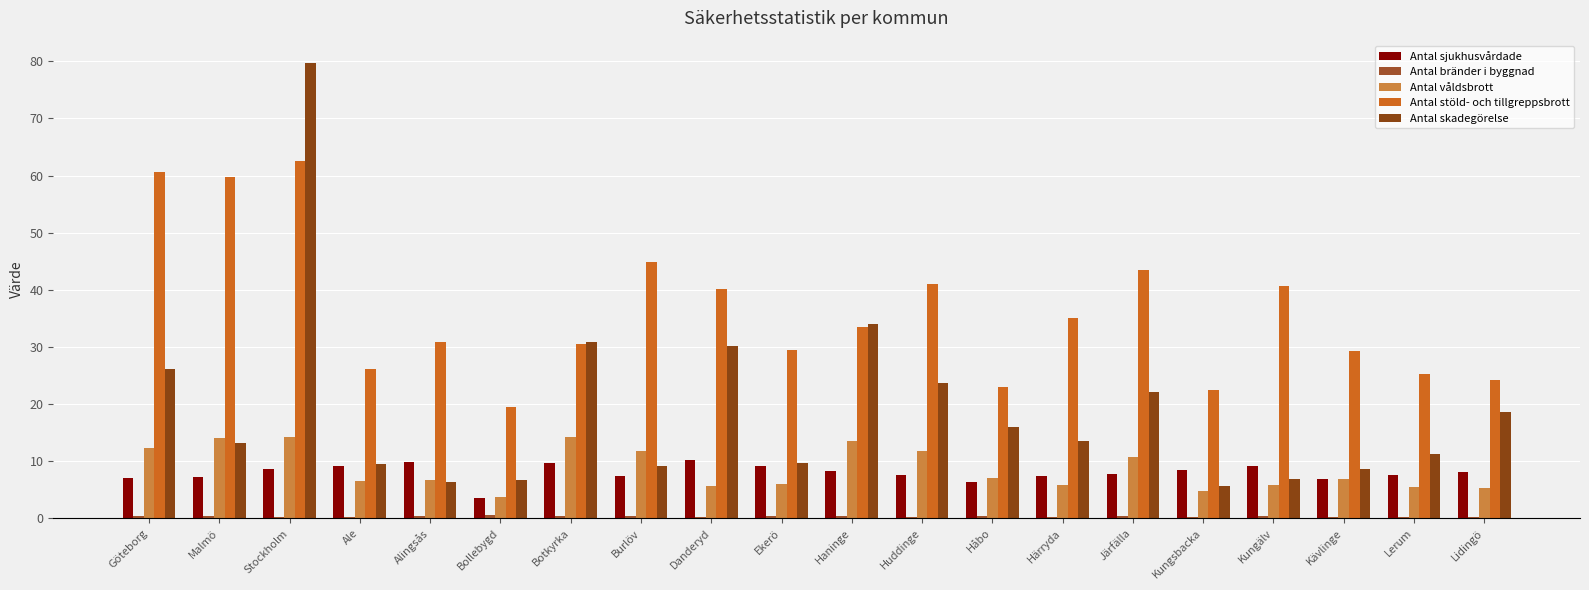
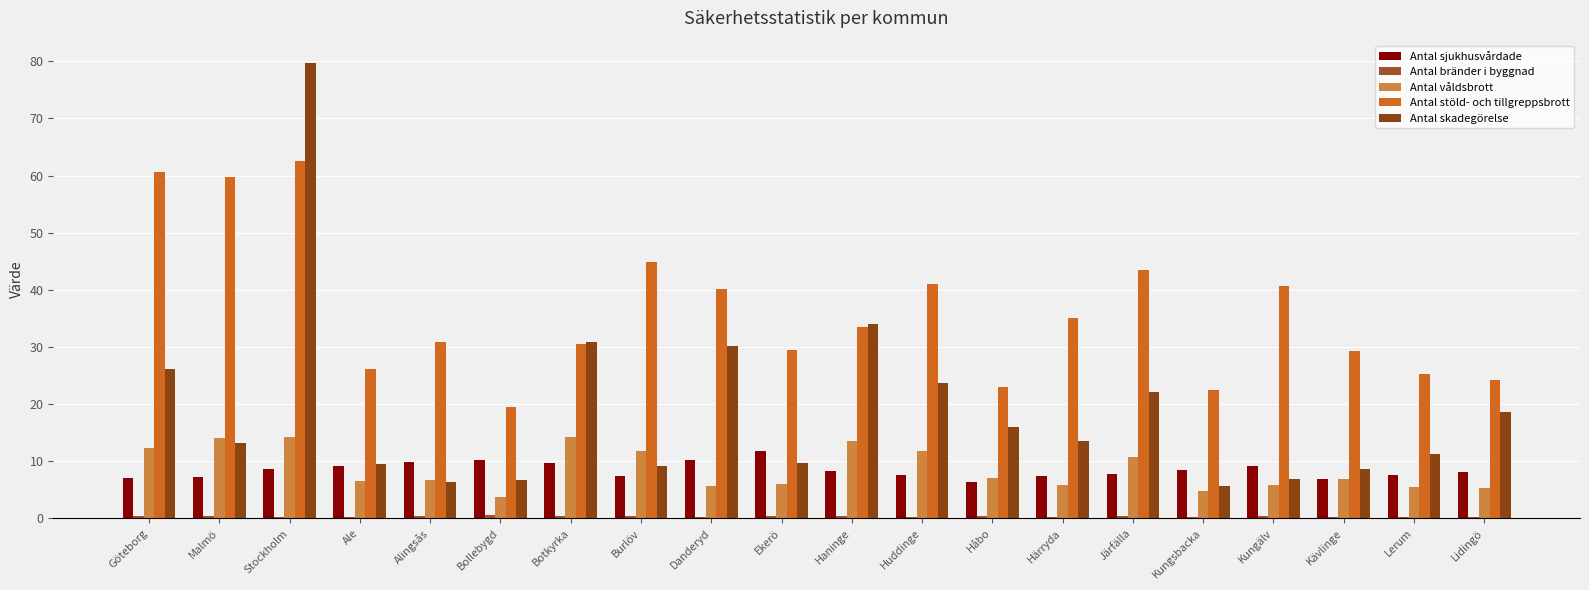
Antal sjukhusvårdade, Bollebygd: 4 -> 10
Antal sjukhusvårdade, Ekerö: 9 -> 12
